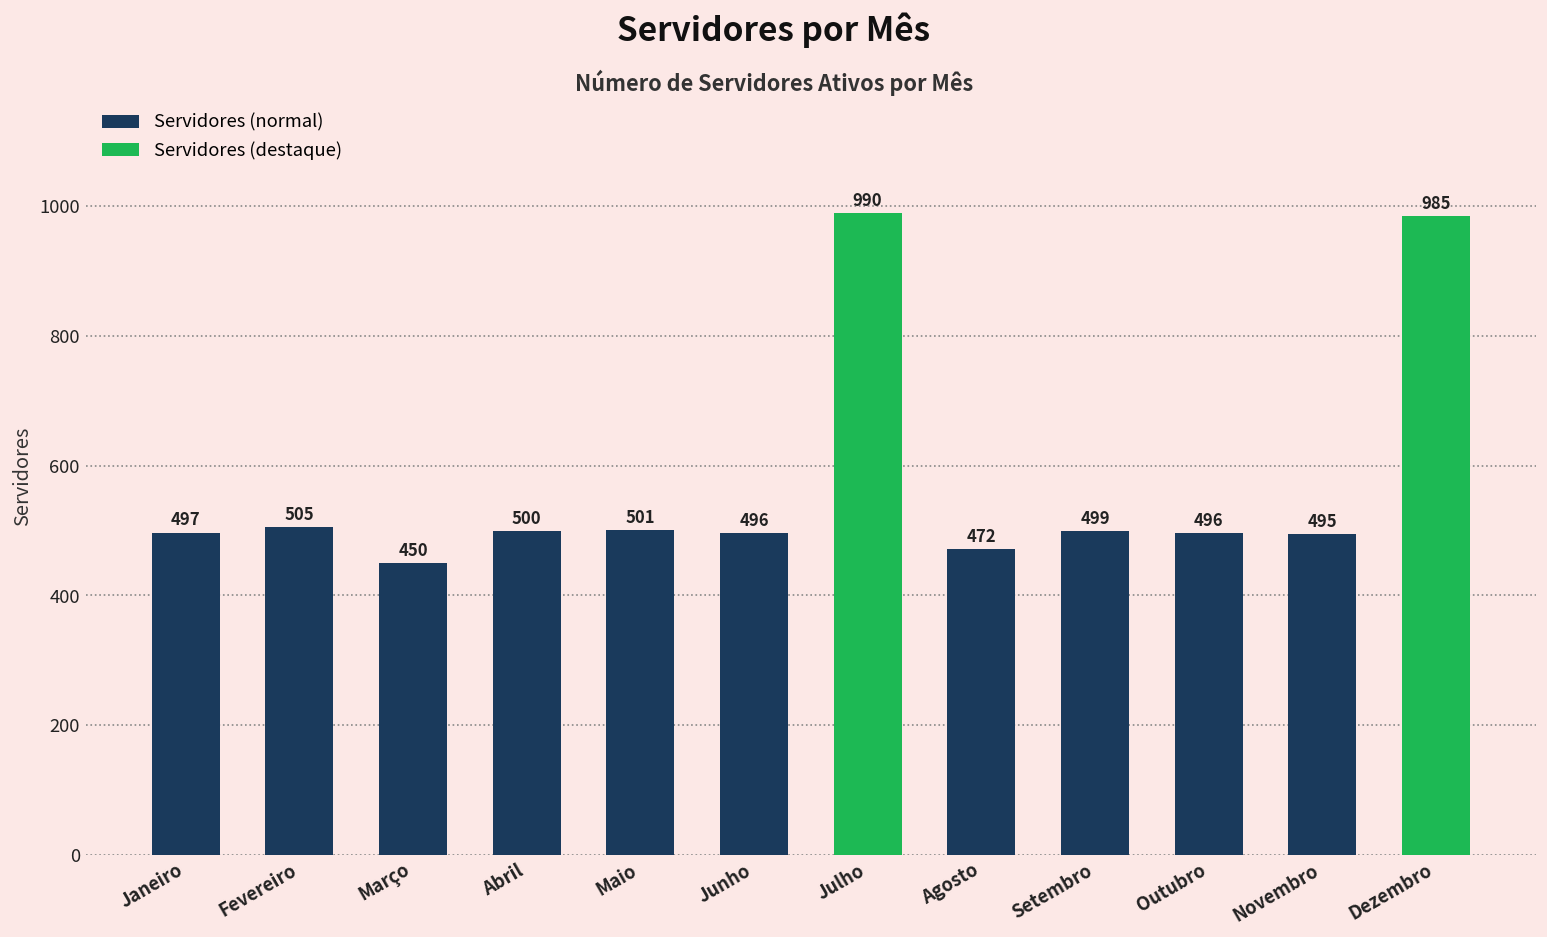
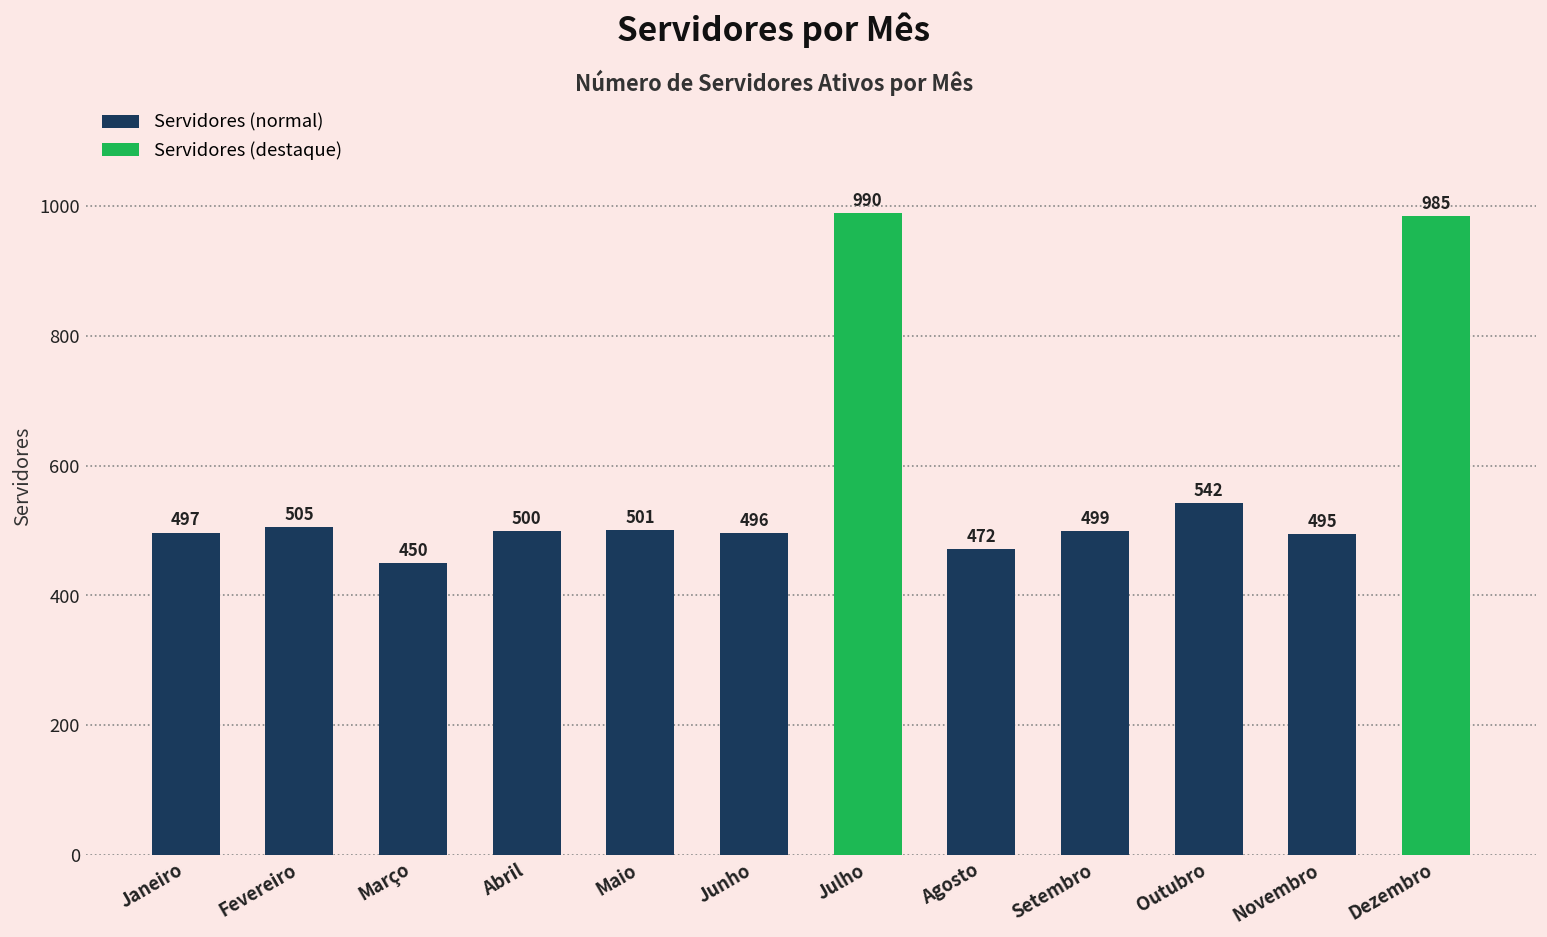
Outubro: 496 -> 542
